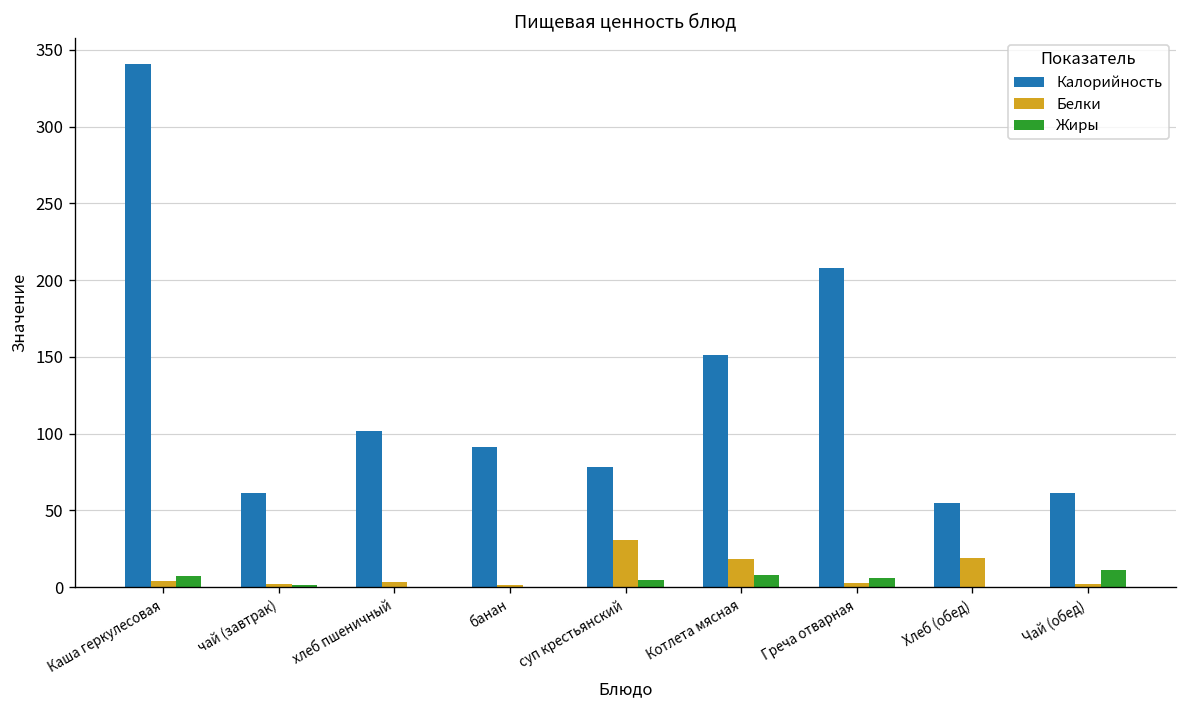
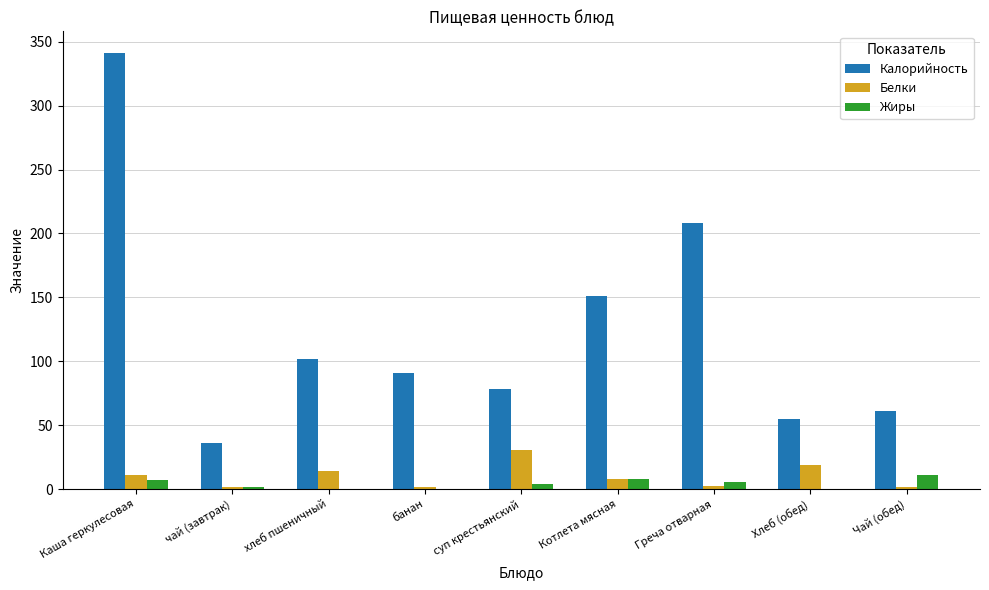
Белки, Каша геркулесовая: 4 -> 11
Калорийность, чай (завтрак): 61 -> 36
Белки, хлеб пшеничный: 3 -> 14
Белки, Котлета мясная: 18 -> 8
